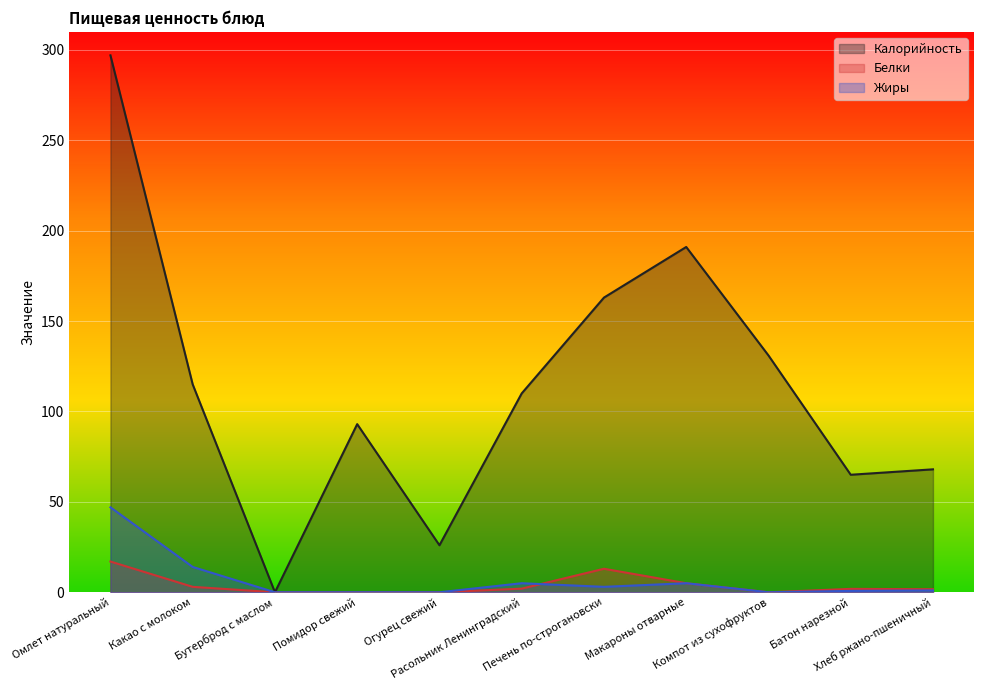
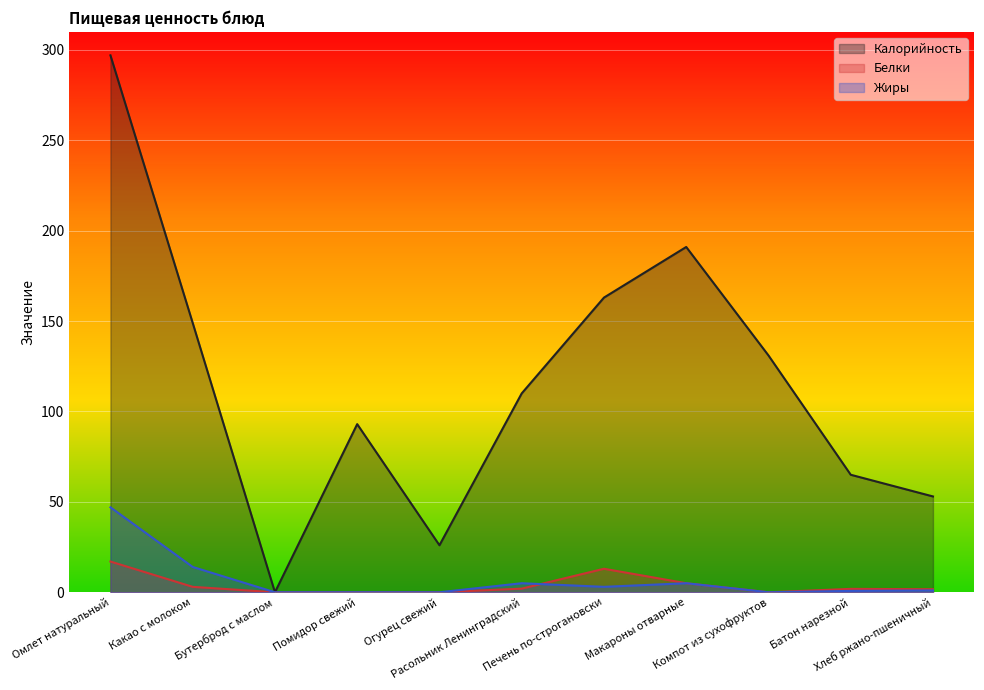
Калорийность, Какао с молоком: 115 -> 149
Калорийность, Хлеб ржано-пшеничный: 68 -> 53
